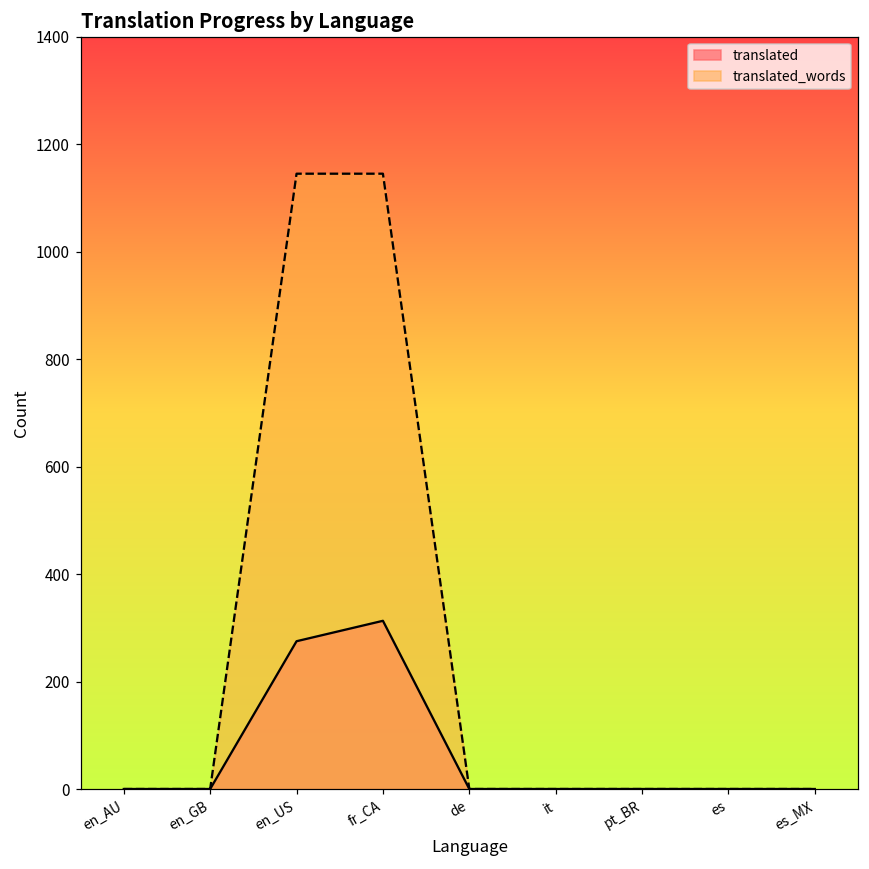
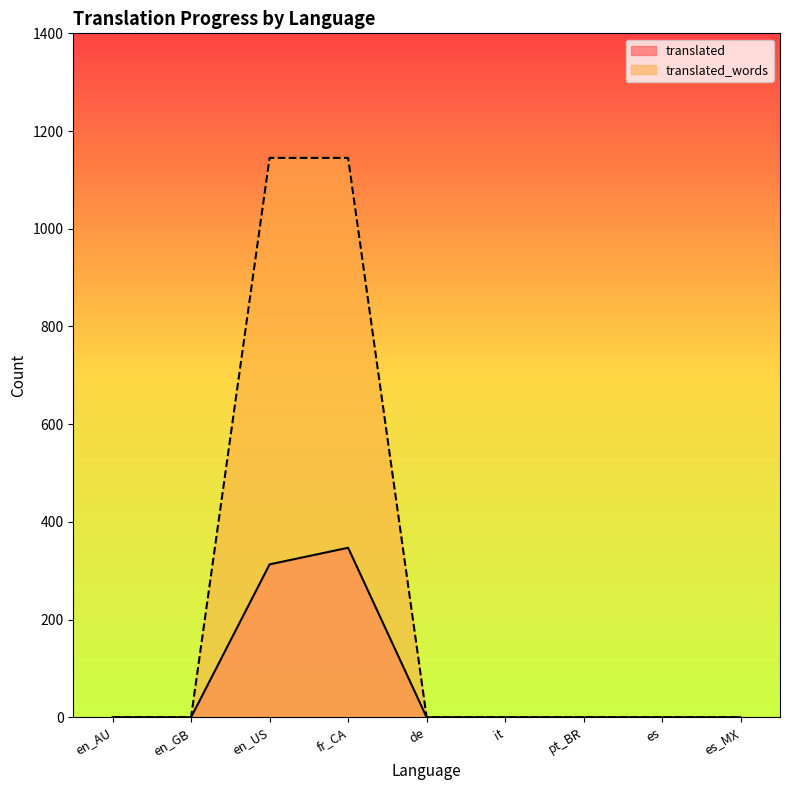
translated, en_US: 280 -> 310
translated, fr_CA: 310 -> 350
